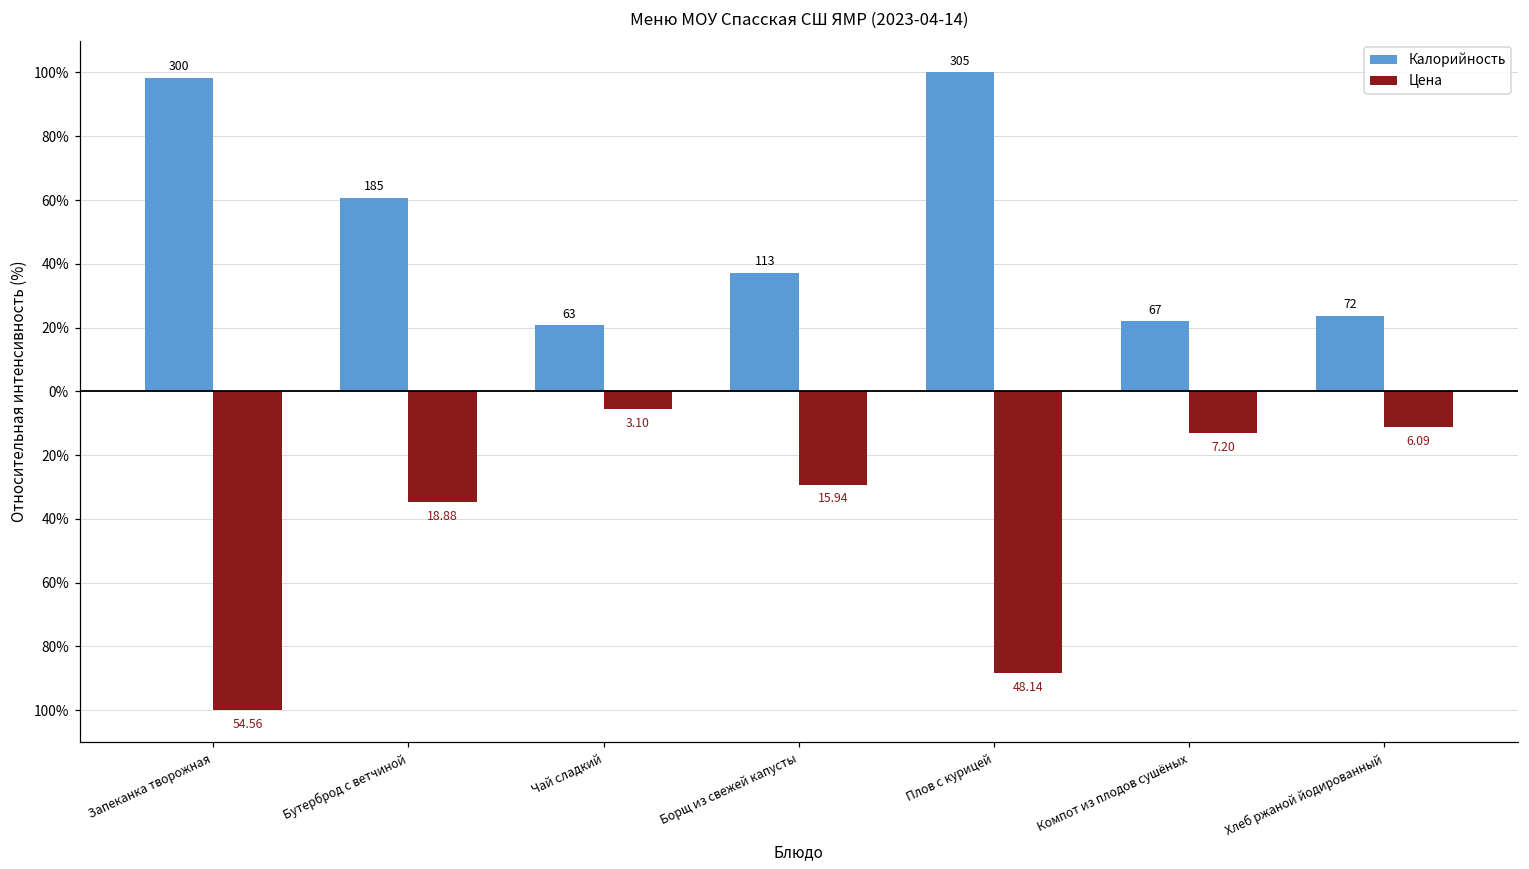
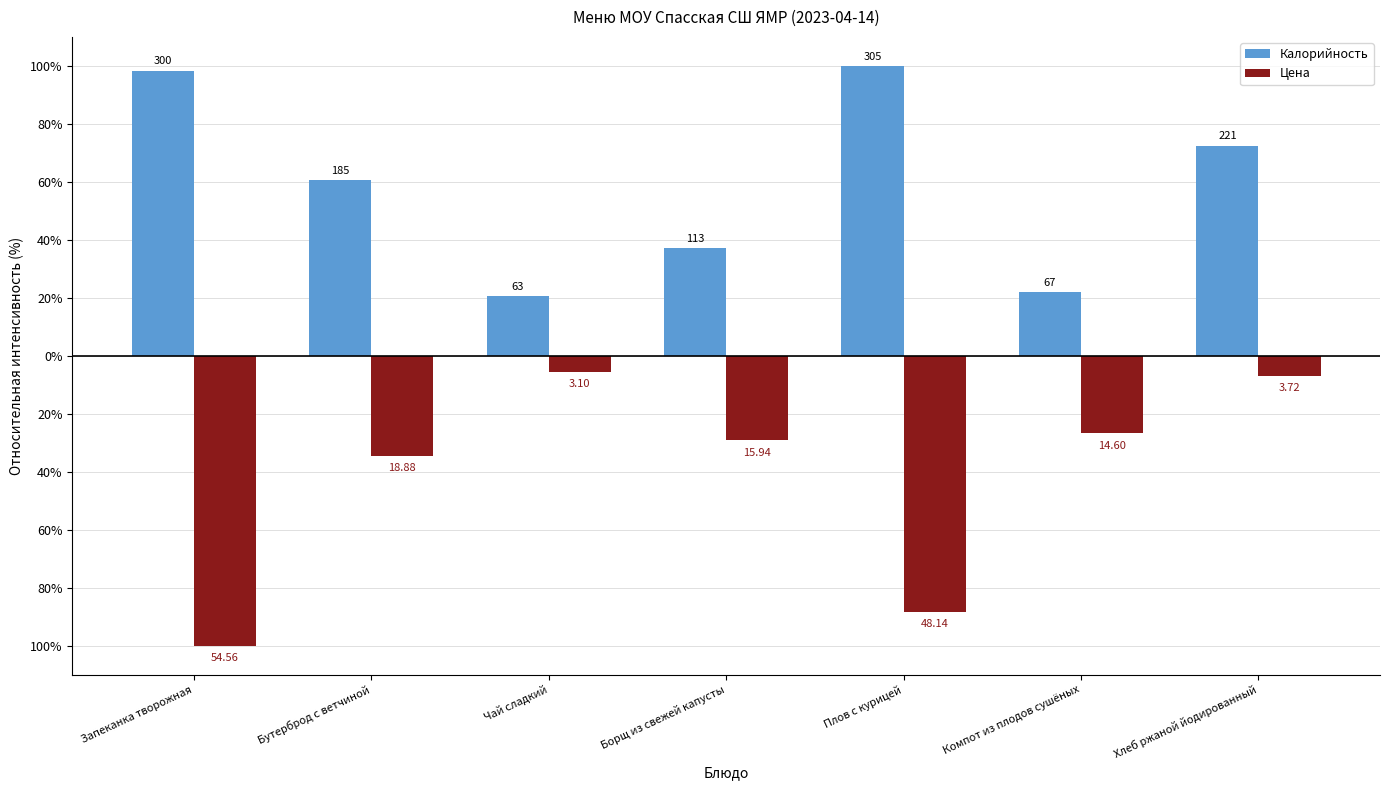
Цена, Компот из плодов сушёных: 7.20 -> 14.60
Калорийность, Хлеб ржаной йодированный: 72 -> 221
Цена, Хлеб ржаной йодированный: 6.09 -> 3.72
